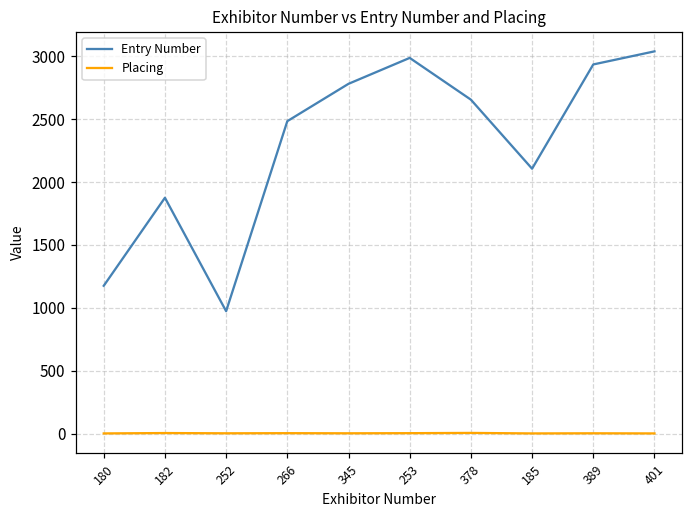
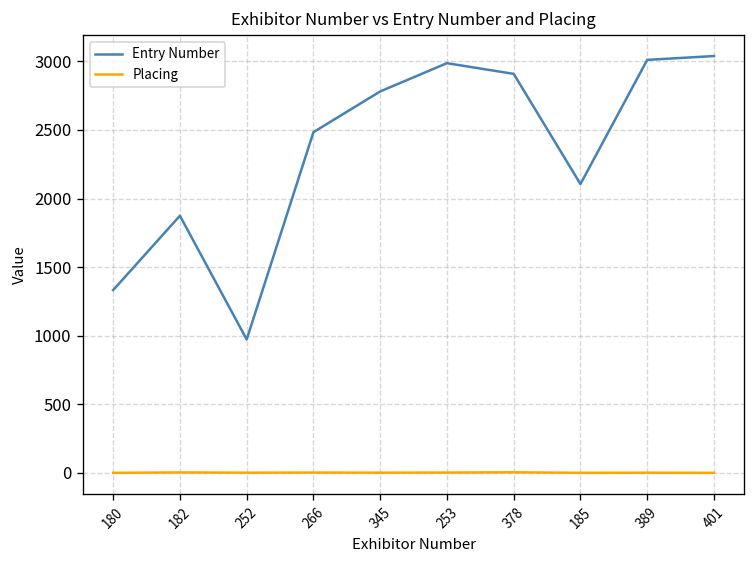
Entry Number, 180: 1180 -> 1330
Entry Number, 378: 2660 -> 2910
Entry Number, 389: 2940 -> 3010
